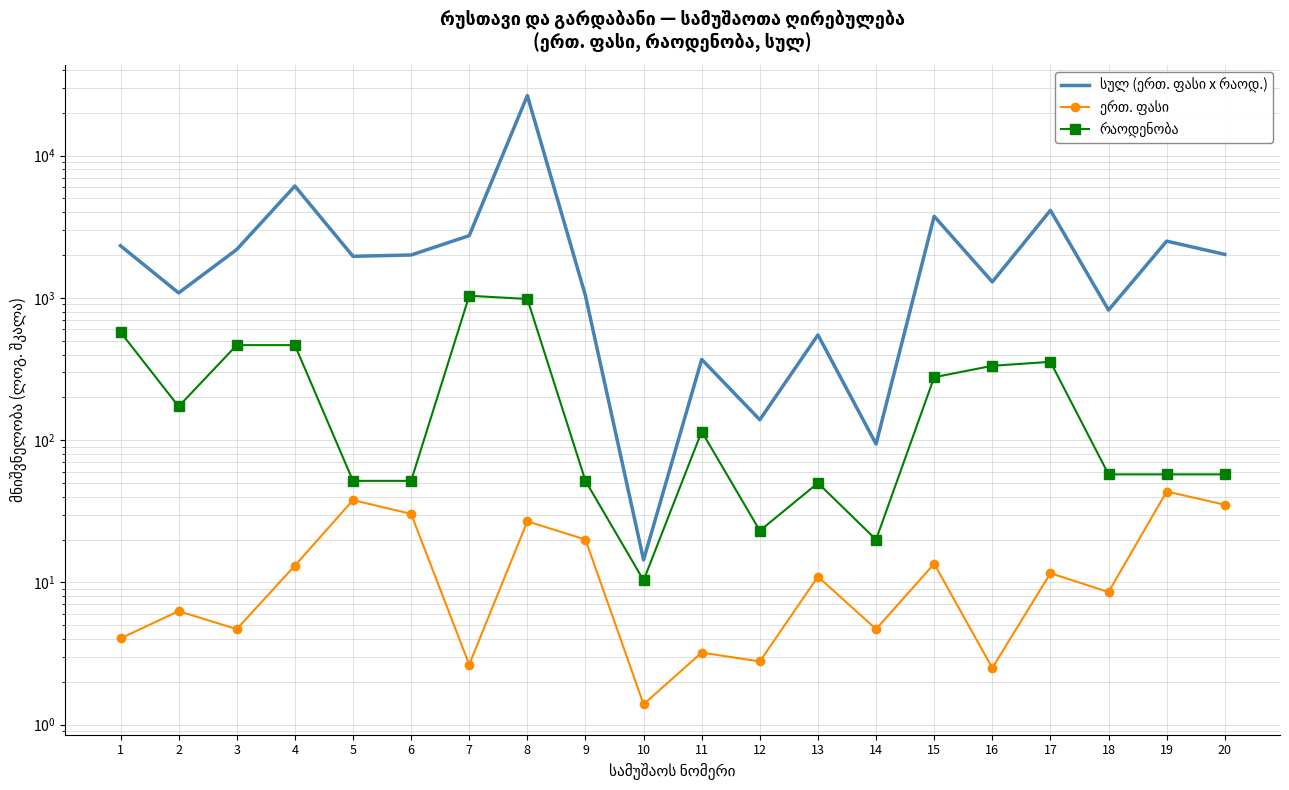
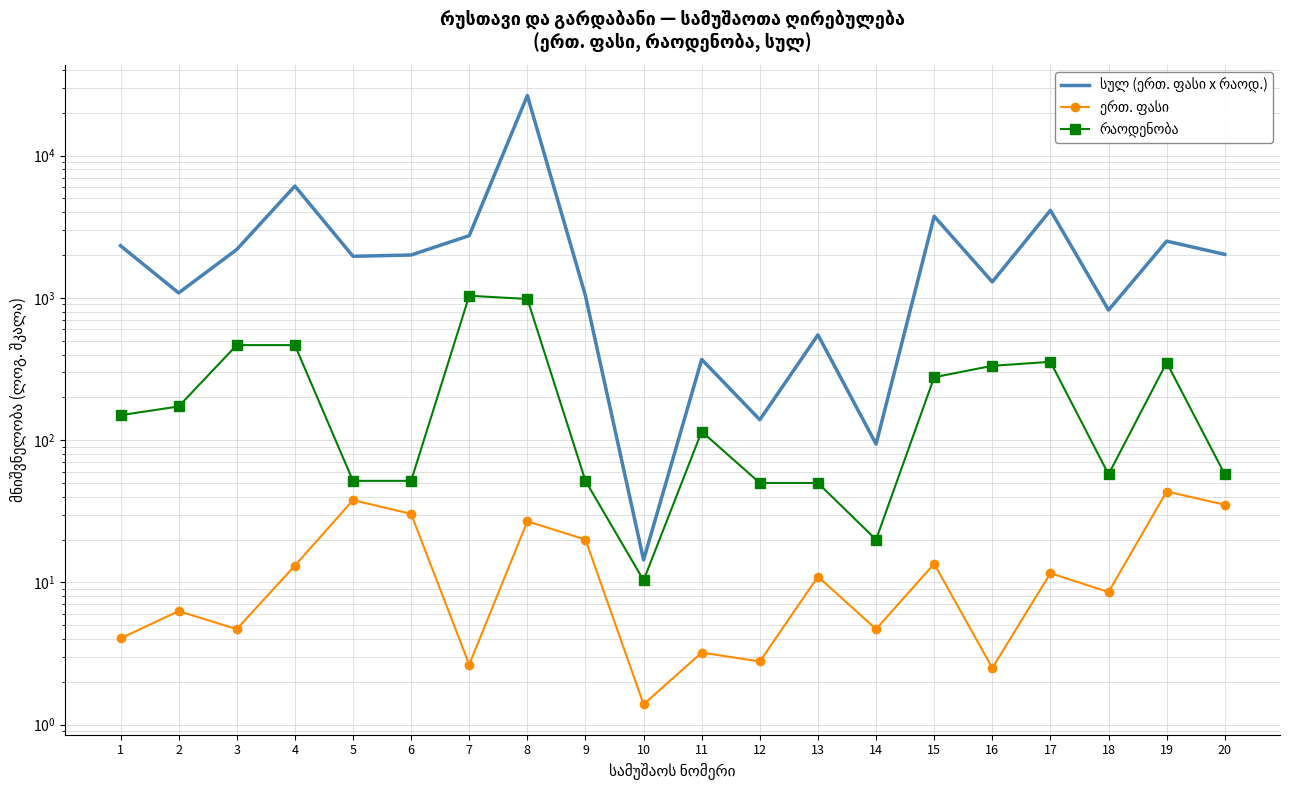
რაოდენობა, 1: 580 -> 150
რაოდენობა, 12: 23 -> 50
რაოდენობა, 19: 58 -> 350
